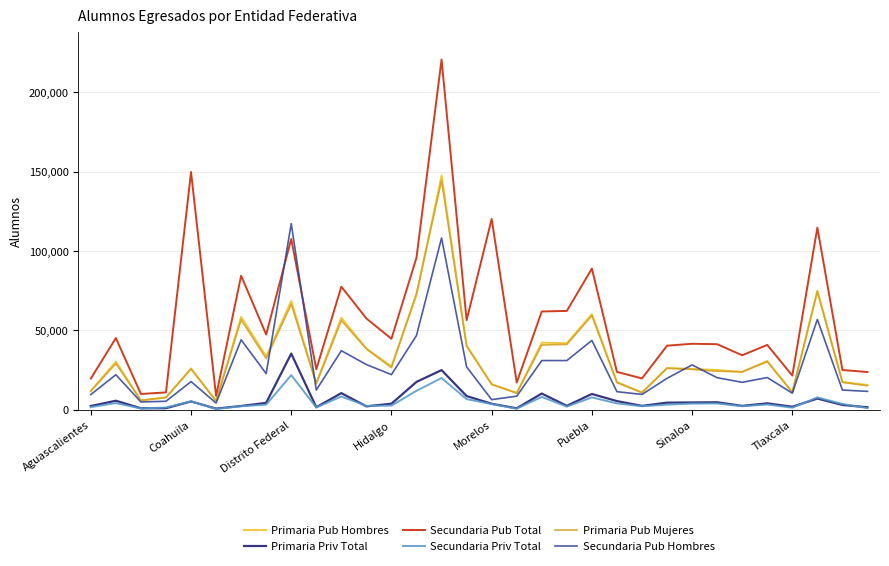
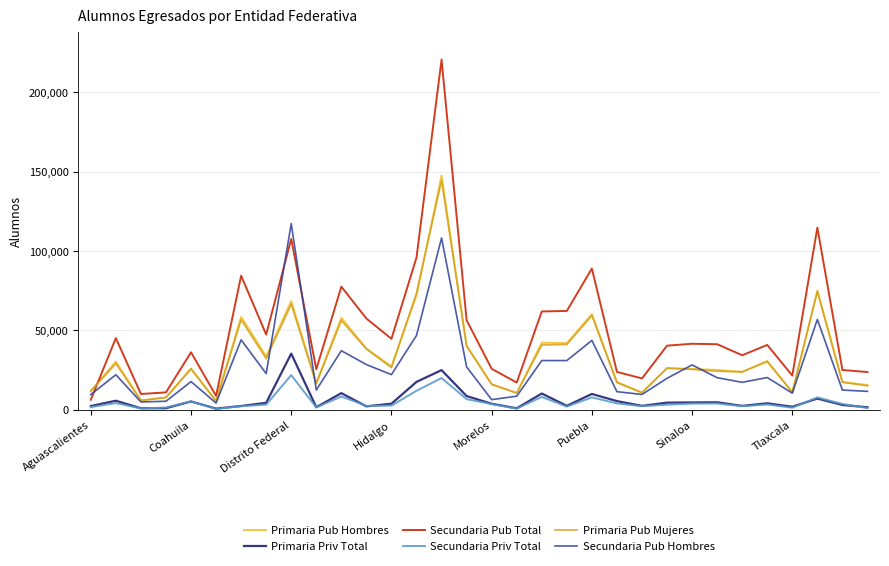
Secundaria Pub Total, Aguascalientes: 20,000 -> 6,000
Secundaria Pub Total, Coahuila: 150,000 -> 36,000
Secundaria Pub Total, Morelos: 120,000 -> 26,000
